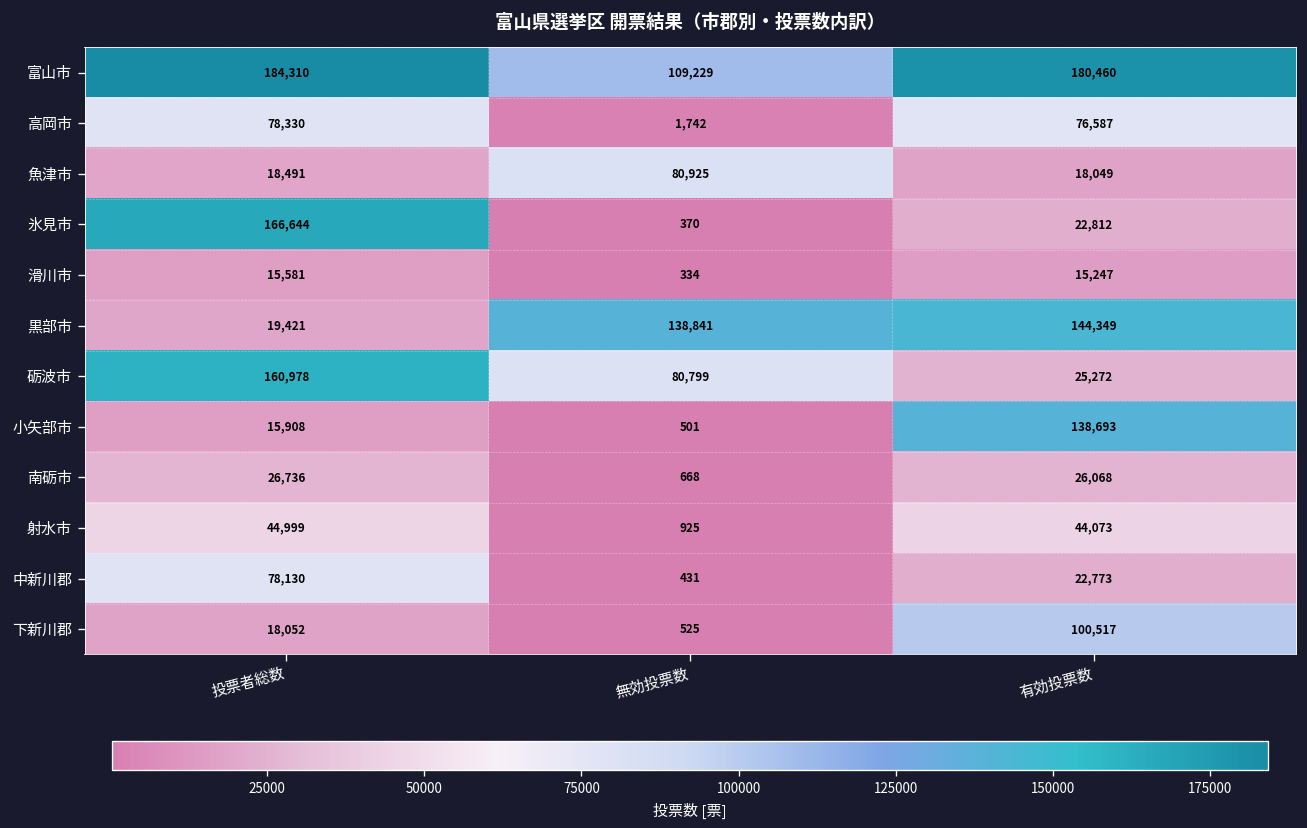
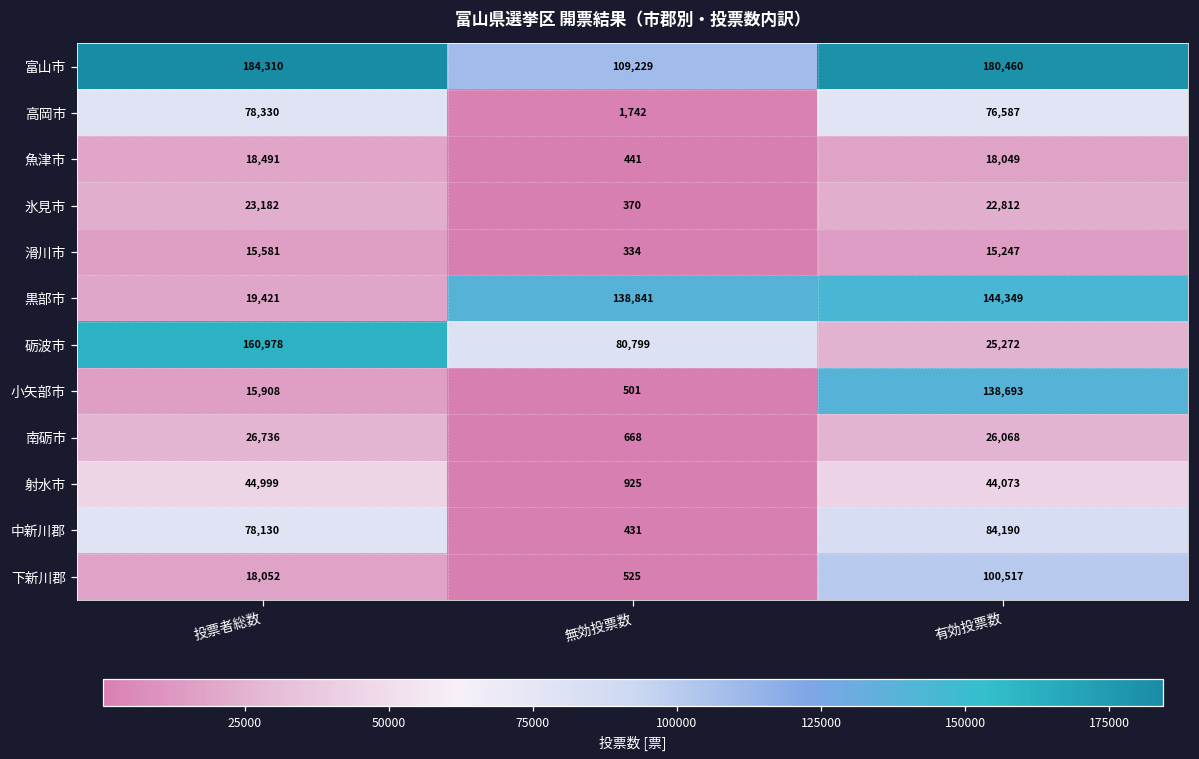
魚津市, 無効投票数: 80,925 -> 441
氷見市, 投票者総数: 166,644 -> 23,182
中新川郡, 有効投票数: 22,773 -> 84,190
